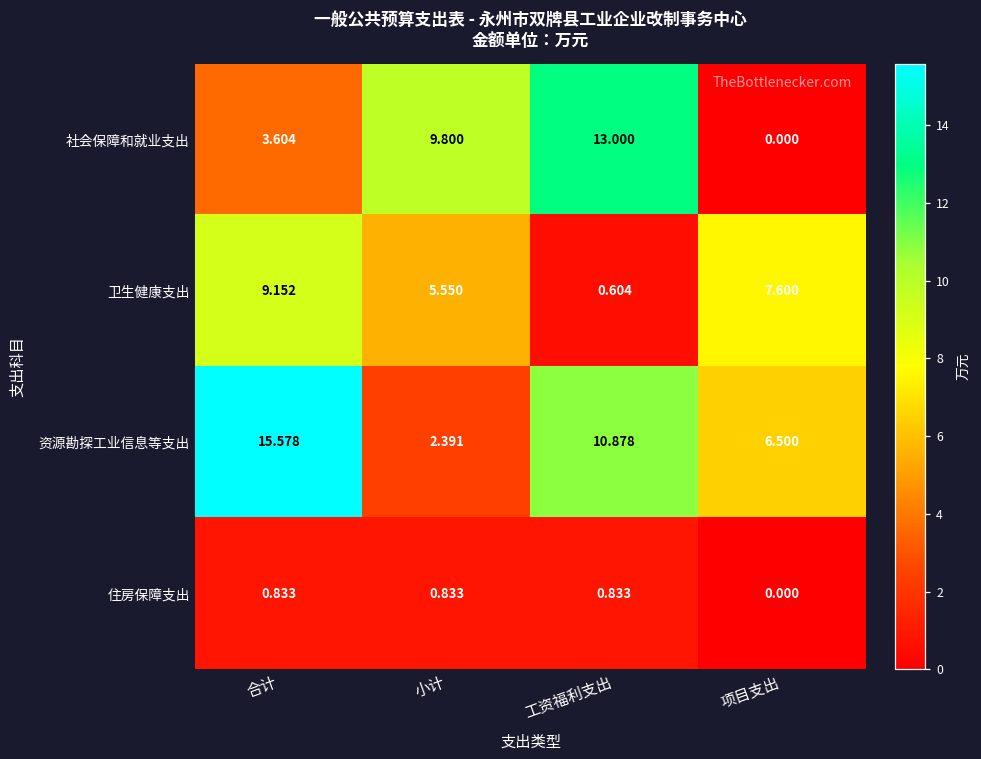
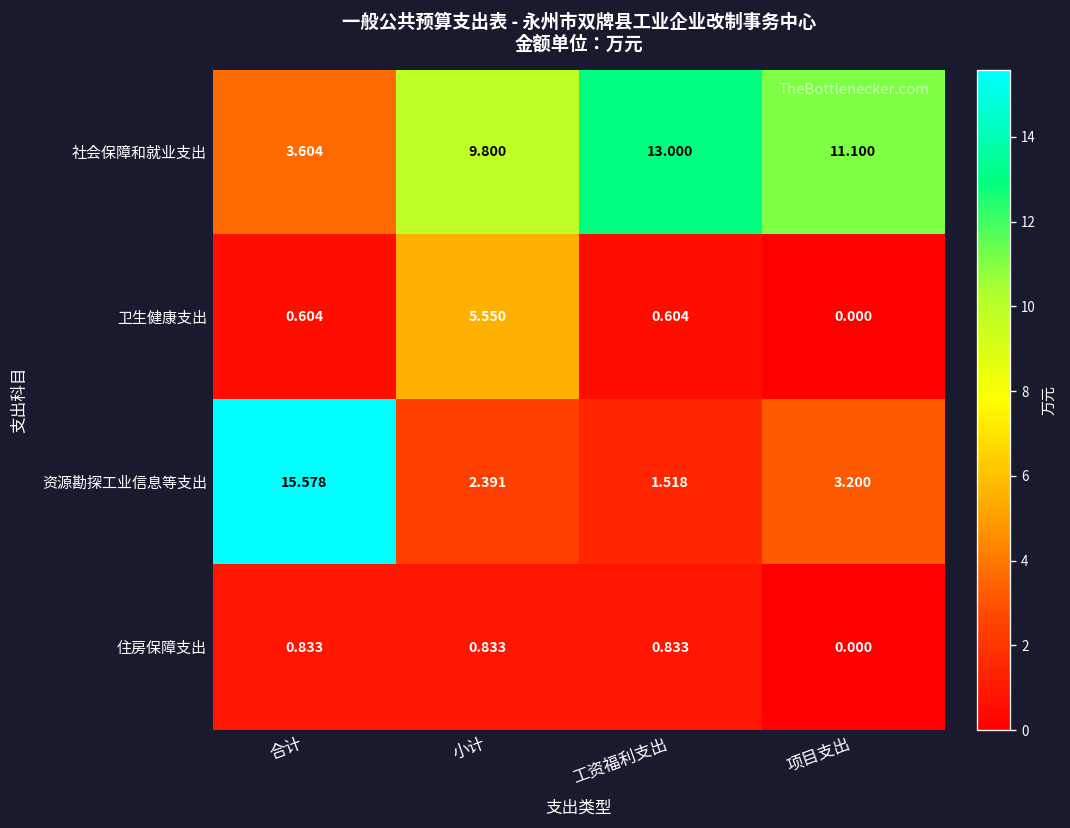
社会保障和就业支出, 项目支出: 0.000 -> 11.100
卫生健康支出, 合计: 9.152 -> 0.604
卫生健康支出, 项目支出: 7.600 -> 0.000
资源勘探工业信息等支出, 工资福利支出: 10.878 -> 1.518
资源勘探工业信息等支出, 项目支出: 6.500 -> 3.200
